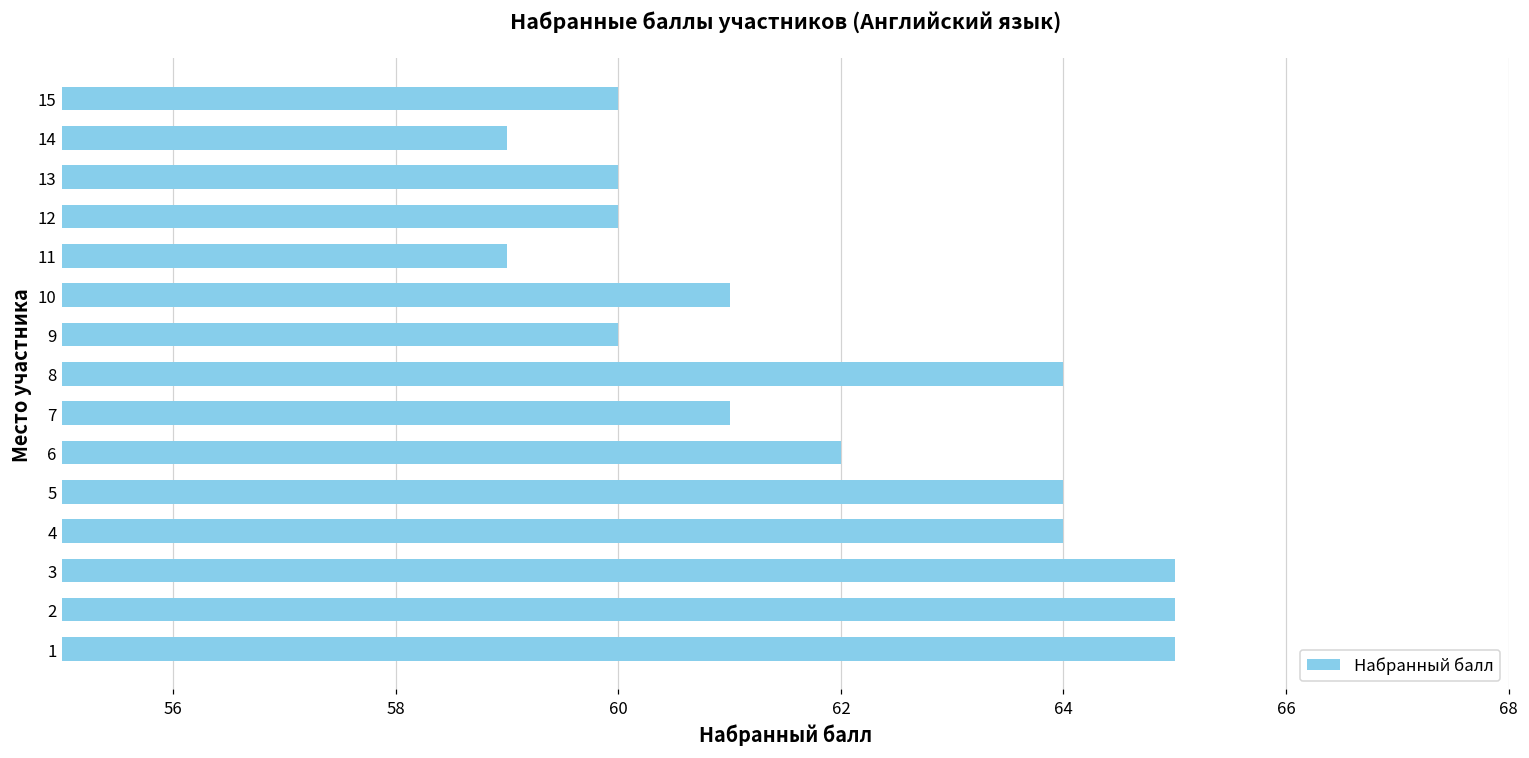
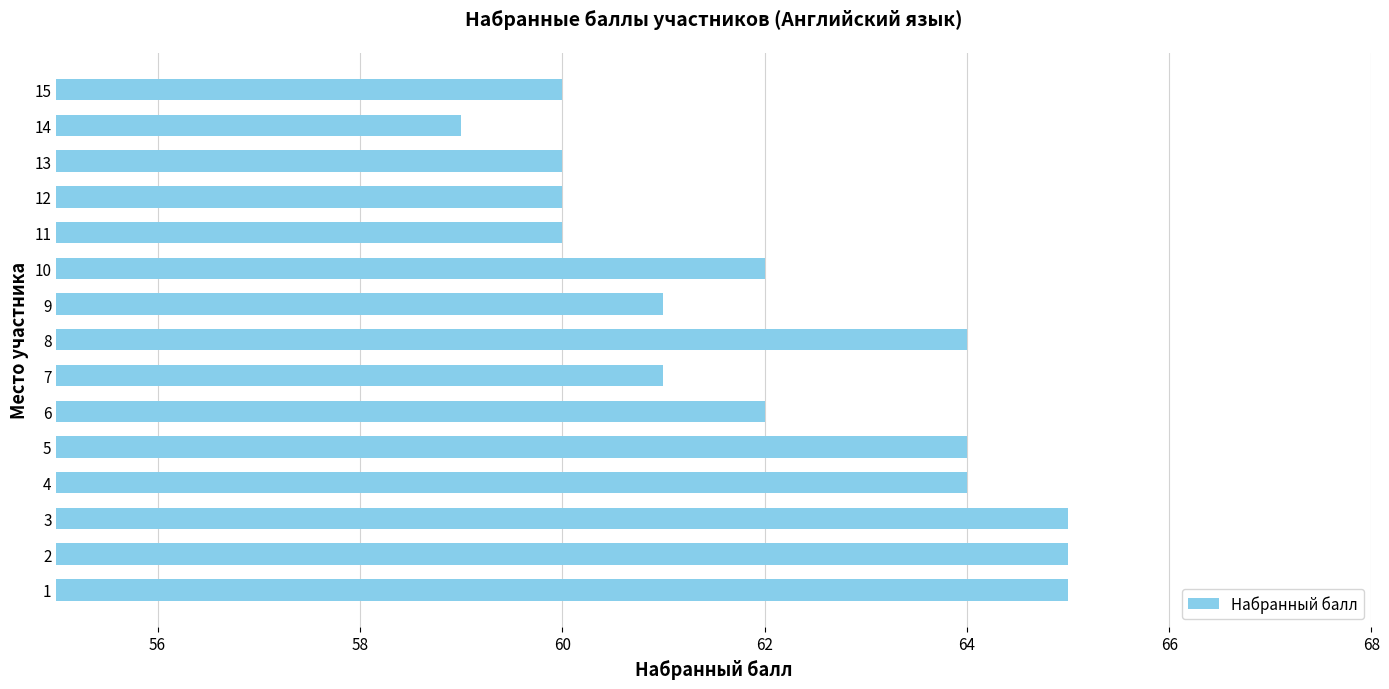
11: 59 -> 60
10: 61 -> 62
9: 60 -> 61
